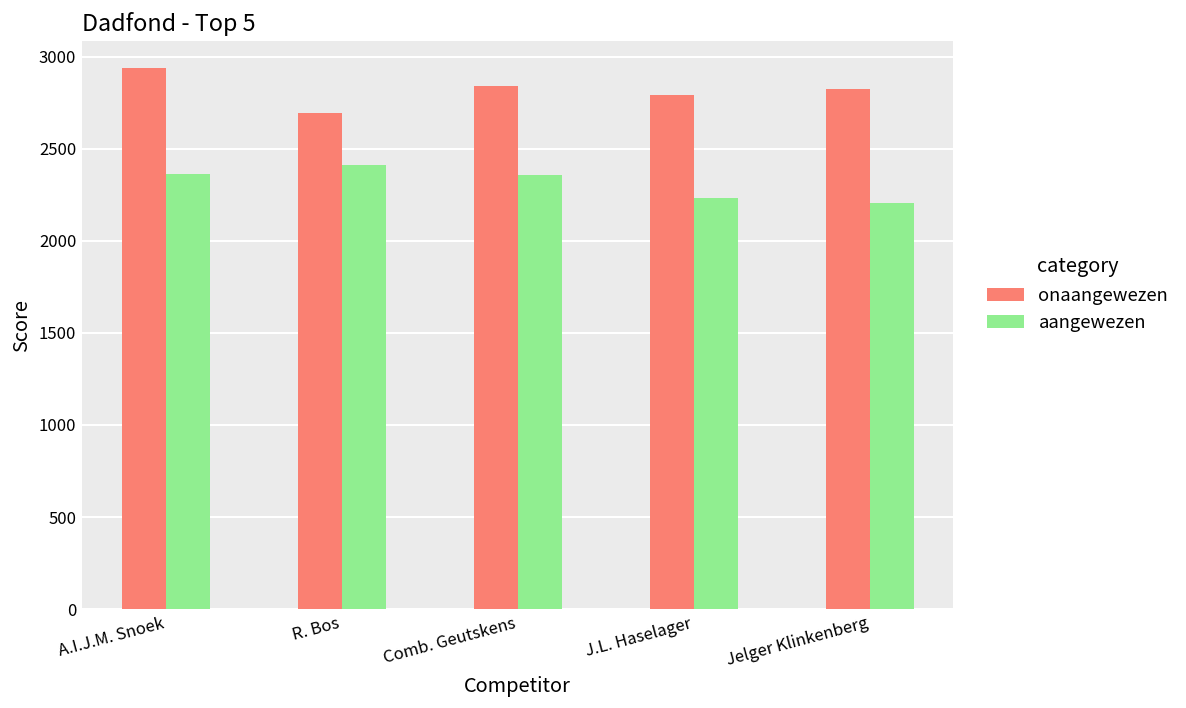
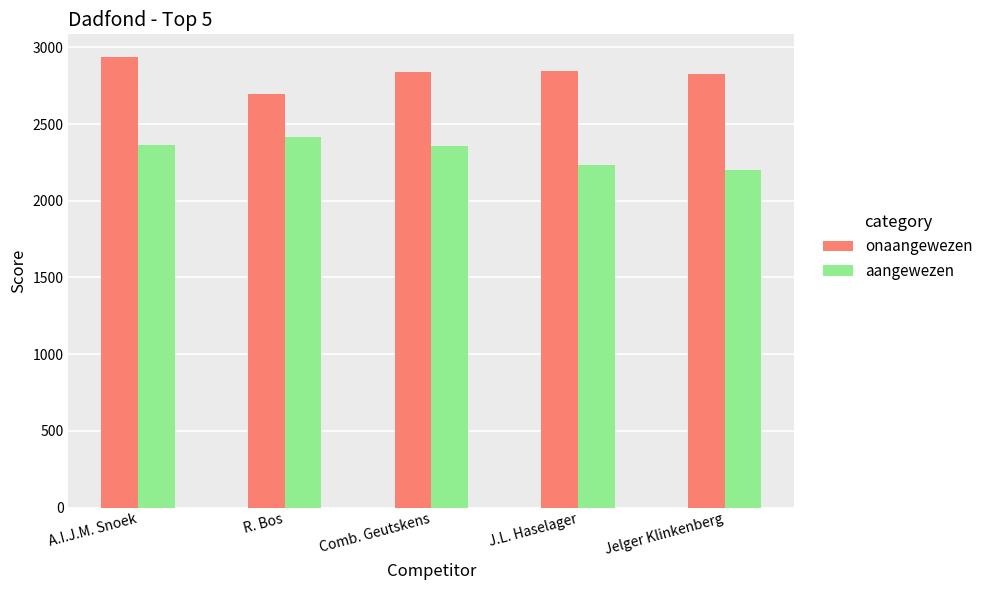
onaangewezen, J.L. Haselager: 2790 -> 2850
